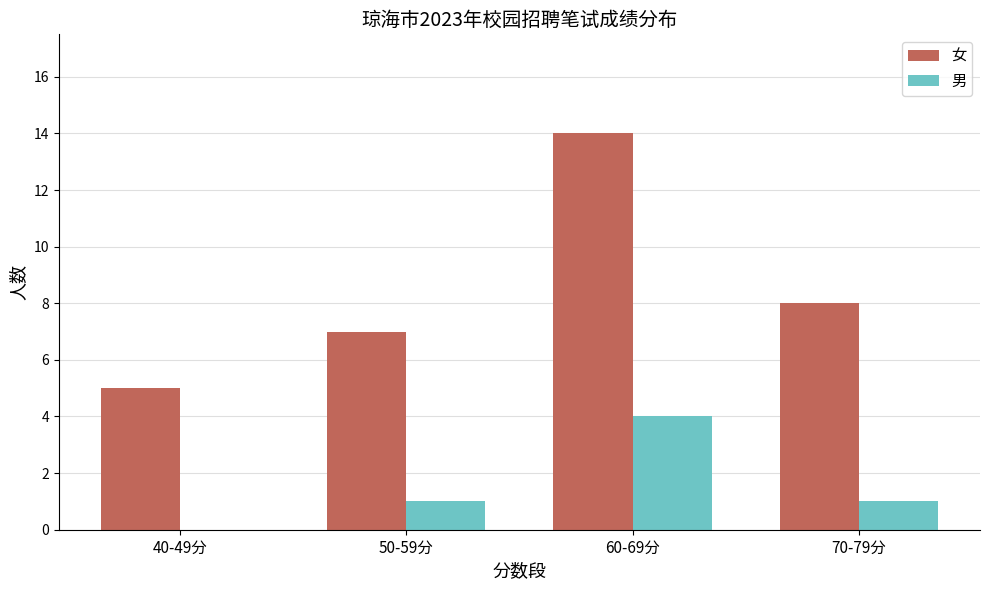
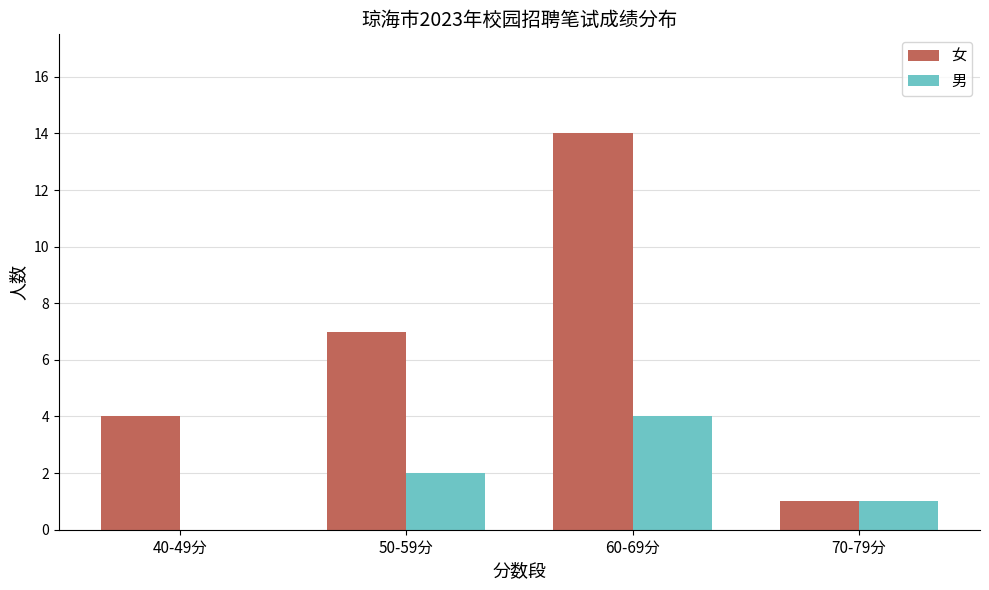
女, 40-49分: 5 -> 4
男, 50-59分: 1 -> 2
女, 70-79分: 8 -> 1
